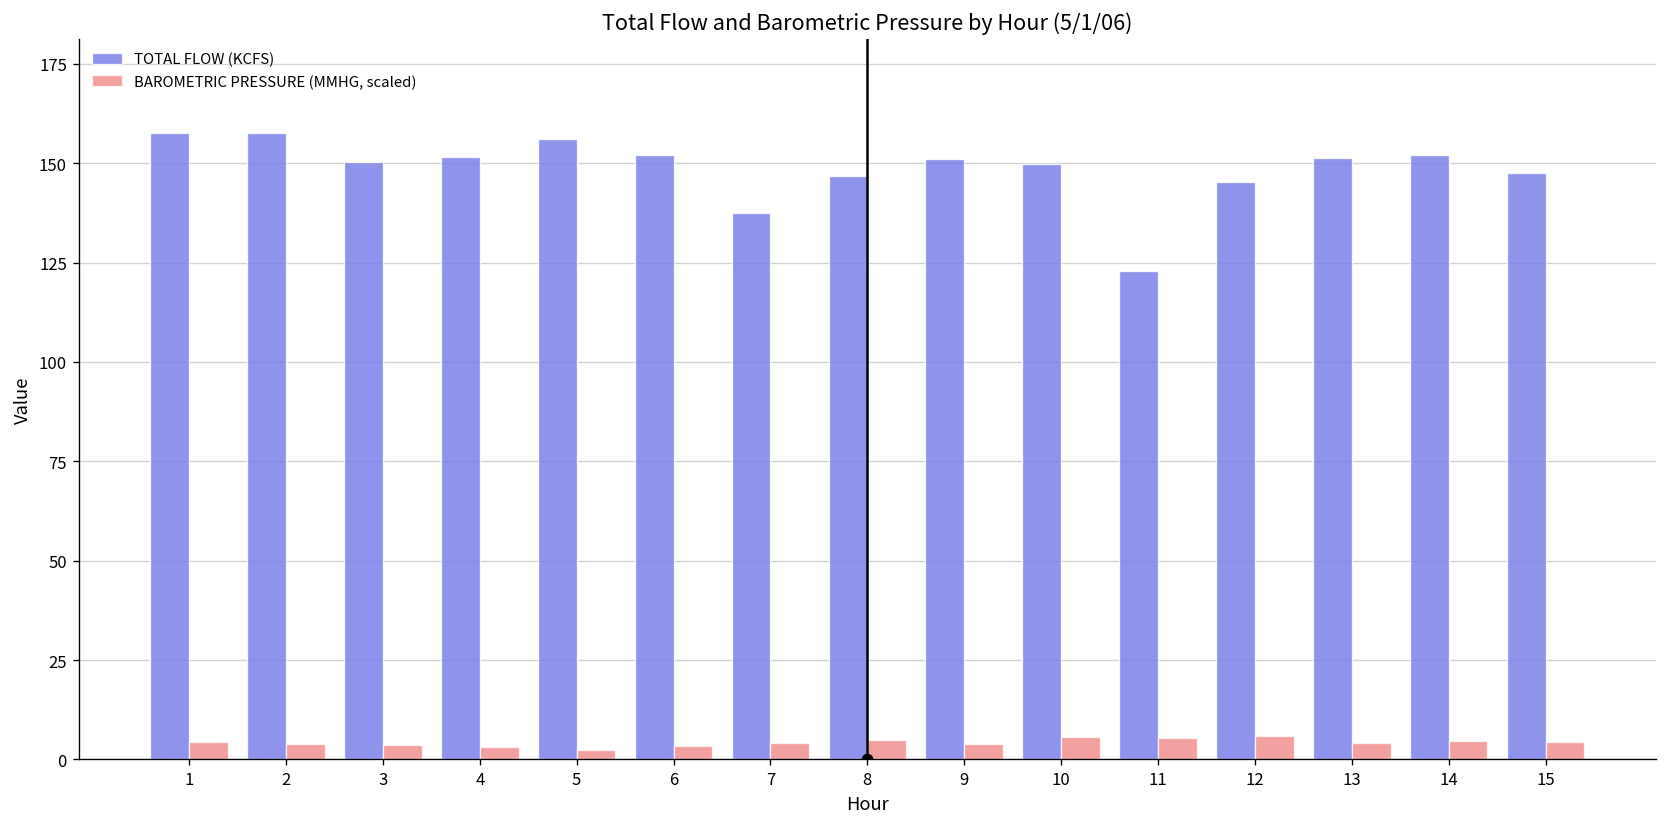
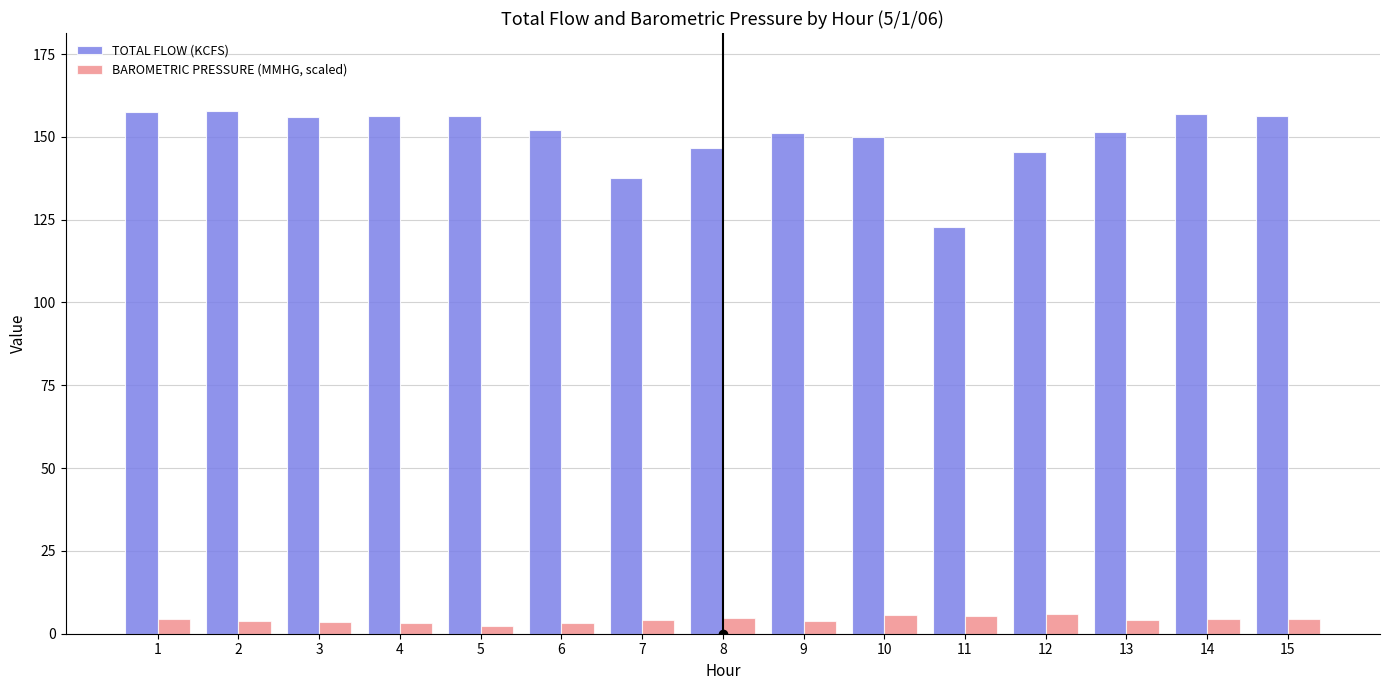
TOTAL FLOW (KCFS), 3: 150 -> 156
TOTAL FLOW (KCFS), 4: 152 -> 156
TOTAL FLOW (KCFS), 14: 152 -> 157
TOTAL FLOW (KCFS), 15: 148 -> 156
